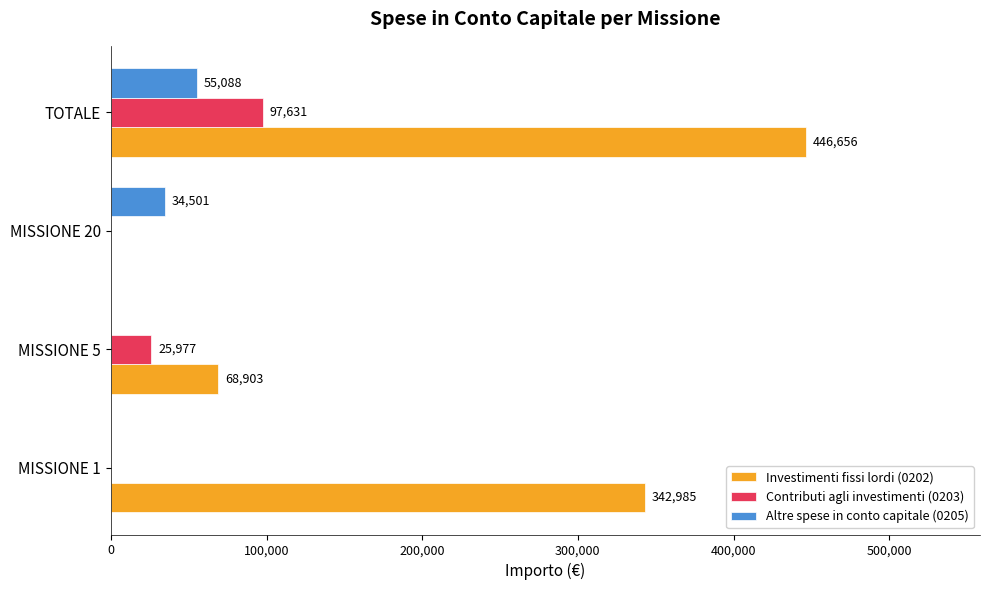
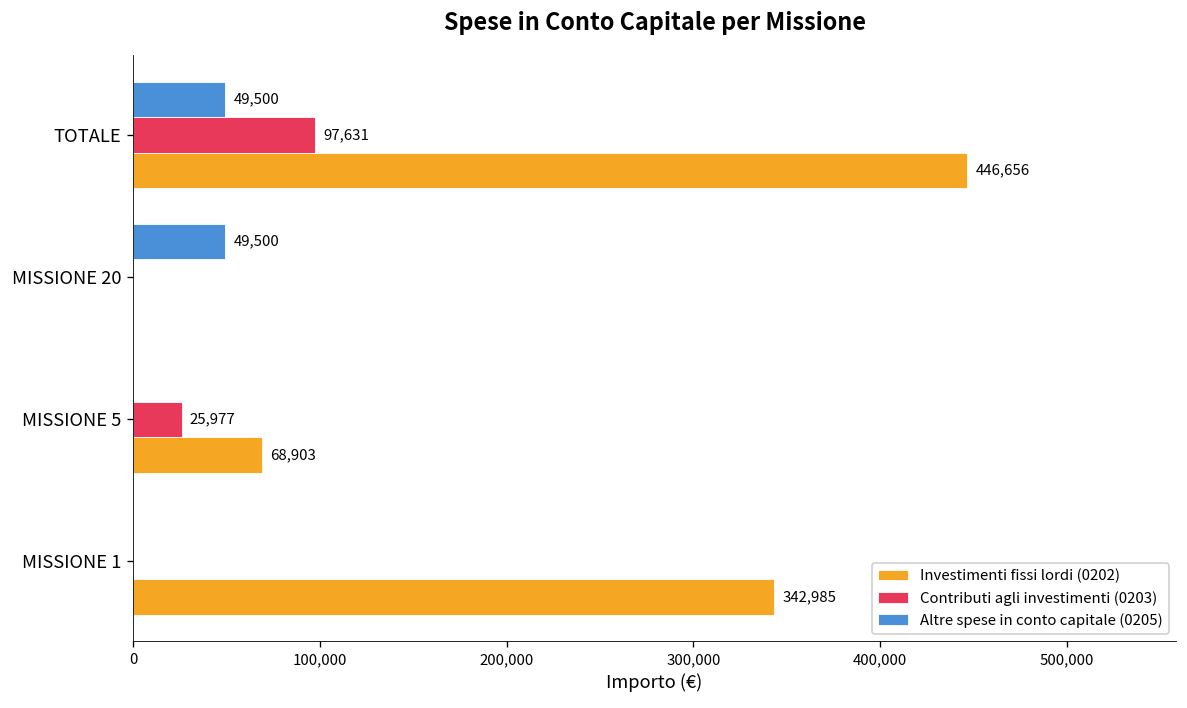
Altre spese in conto capitale (0205), TOTALE: 55,088 -> 49,500
Altre spese in conto capitale (0205), MISSIONE 20: 34,501 -> 49,500
